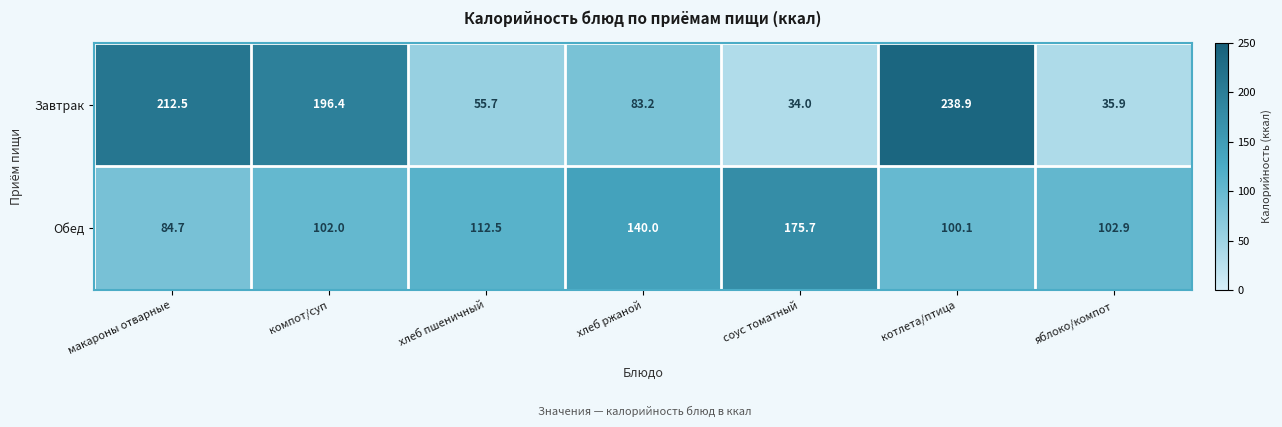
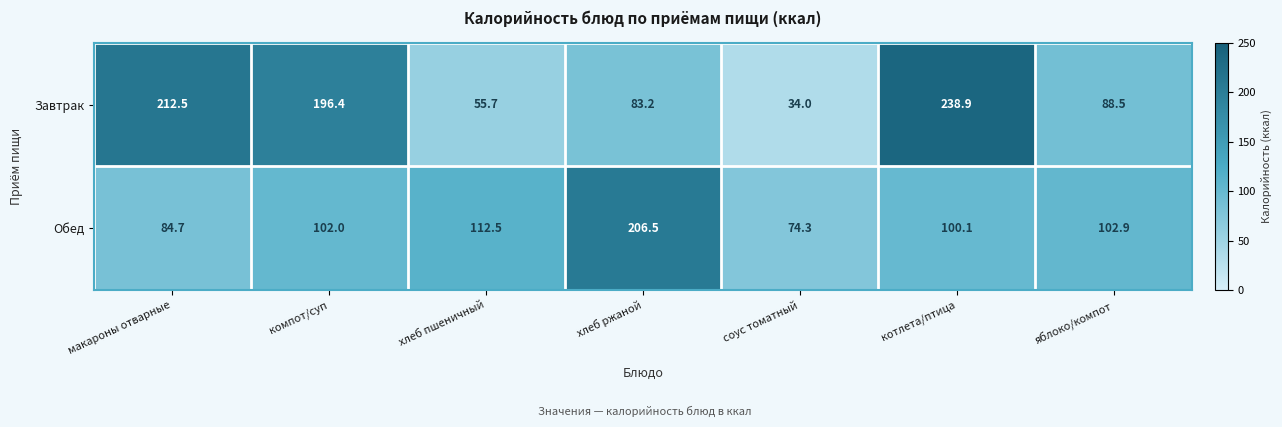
Завтрак, яблоко/компот: 35.9 -> 88.5
Обед, хлеб ржаной: 140.0 -> 206.5
Обед, соус томатный: 175.7 -> 74.3
